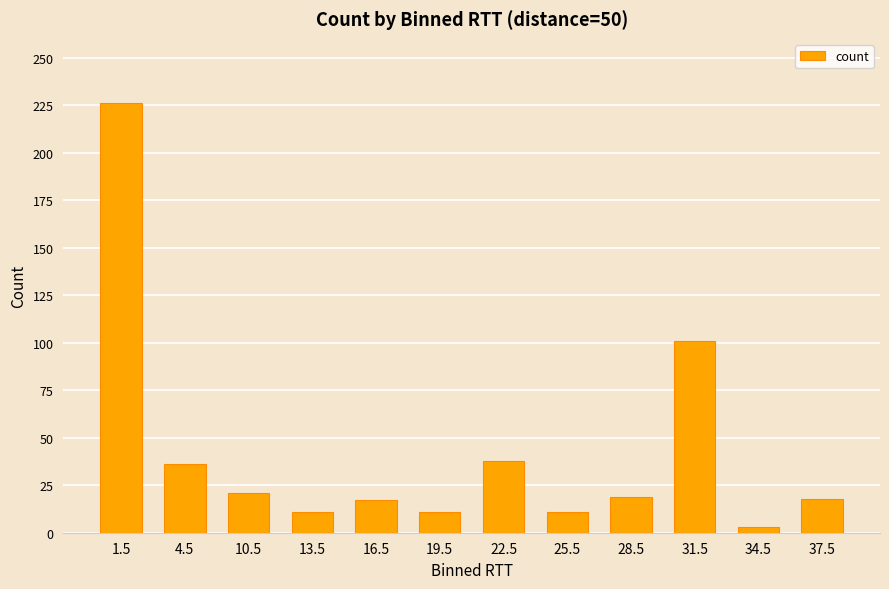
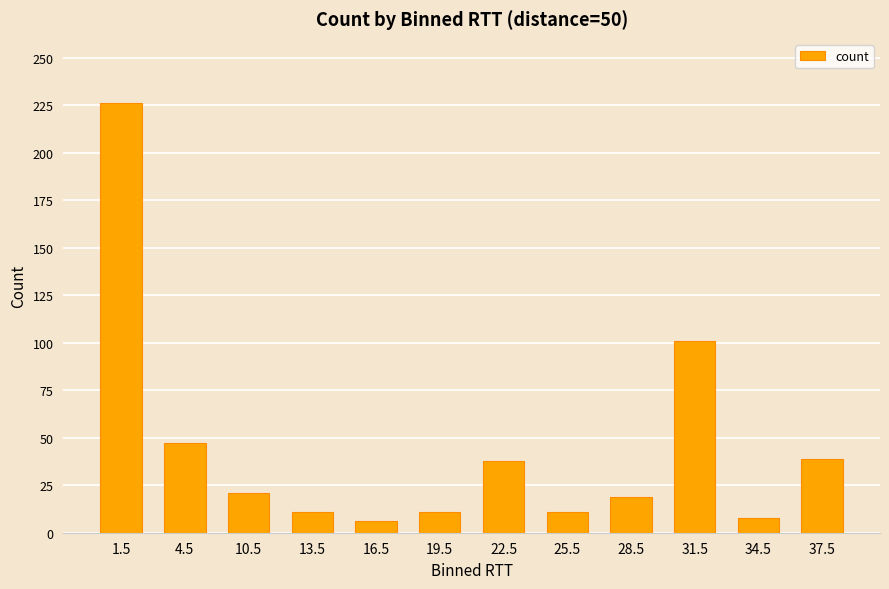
4.5: 36 -> 47
16.5: 17 -> 6
34.5: 3 -> 8
37.5: 18 -> 39
